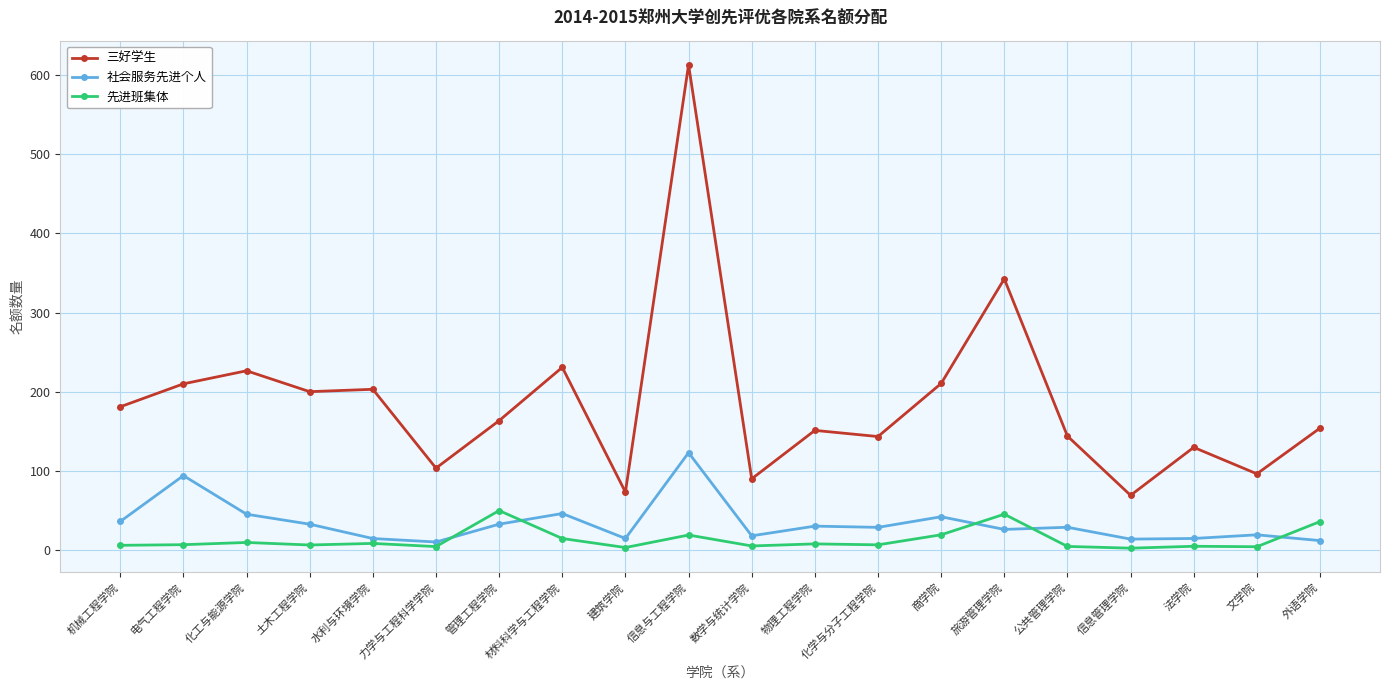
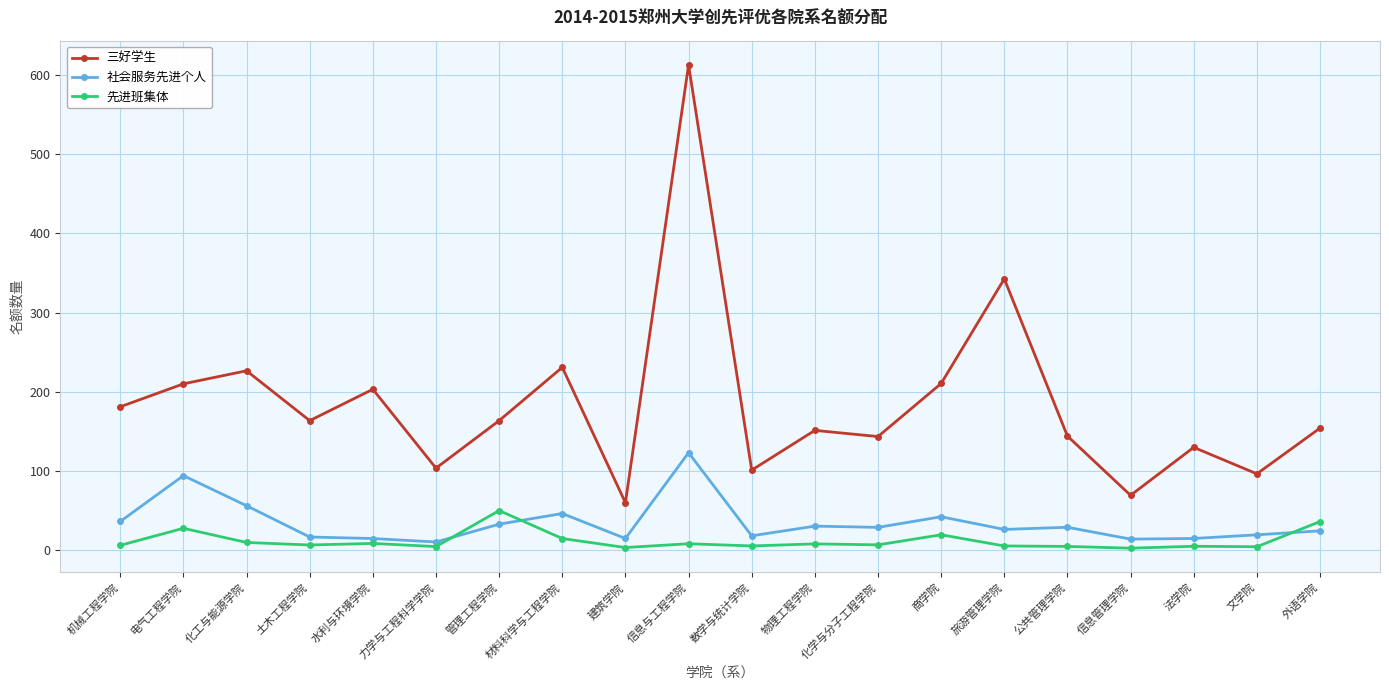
先进班集体, 电气工程学院: 10 -> 30
社会服务先进个人, 化工与能源学院: 50 -> 60
三好学生, 土木工程学院: 200 -> 160
社会服务先进个人, 土木工程学院: 30 -> 20
三好学生, 建筑学院: 70 -> 60
先进班集体, 信息与工程学院: 20 -> 10
三好学生, 数学与统计学院: 90 -> 100
先进班集体, 旅游管理学院: 50 -> 10
社会服务先进个人, 外语学院: 10 -> 20
